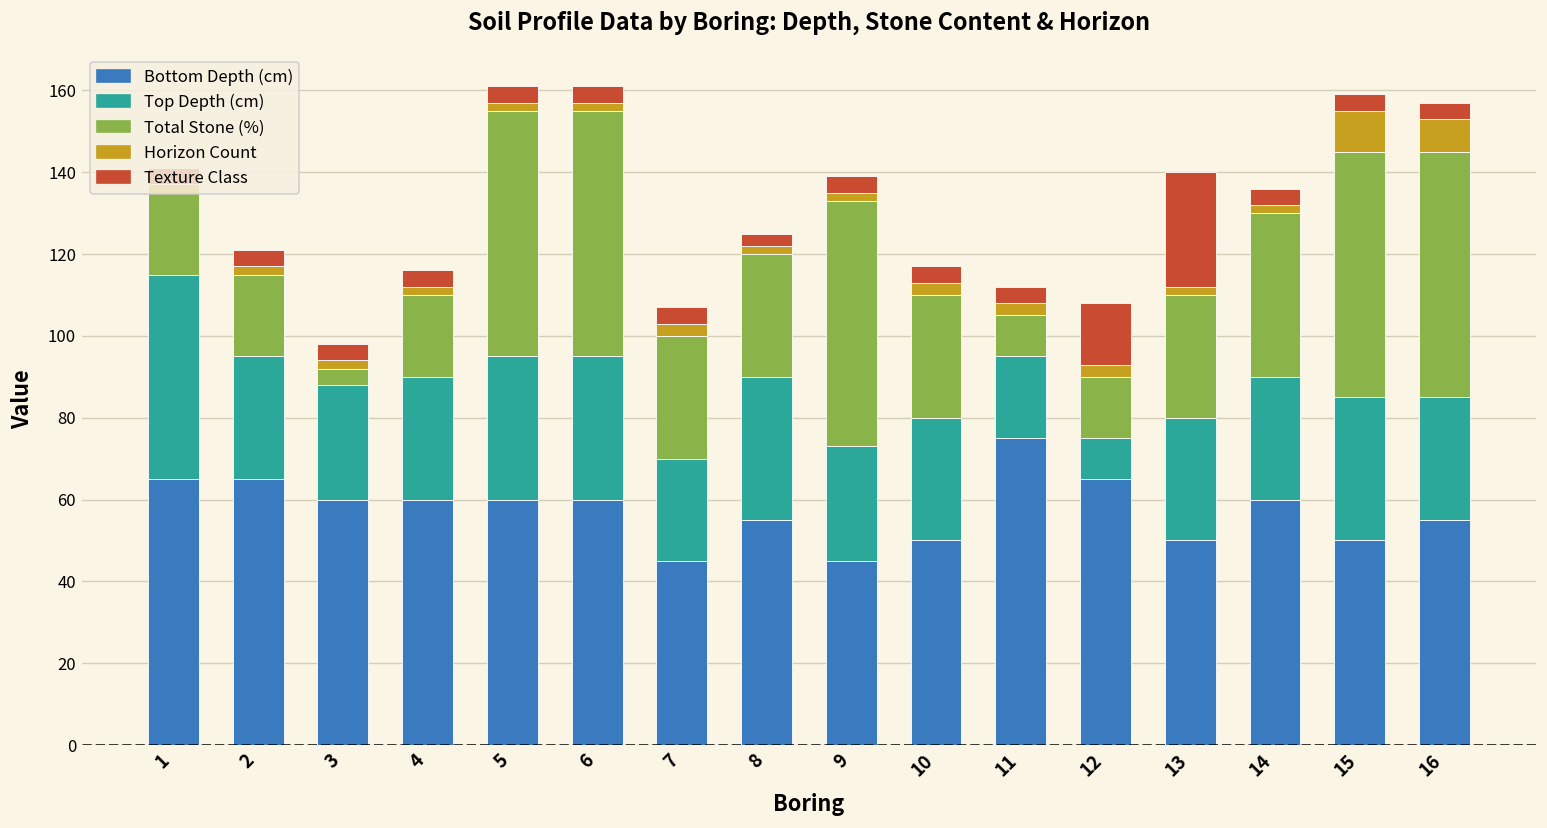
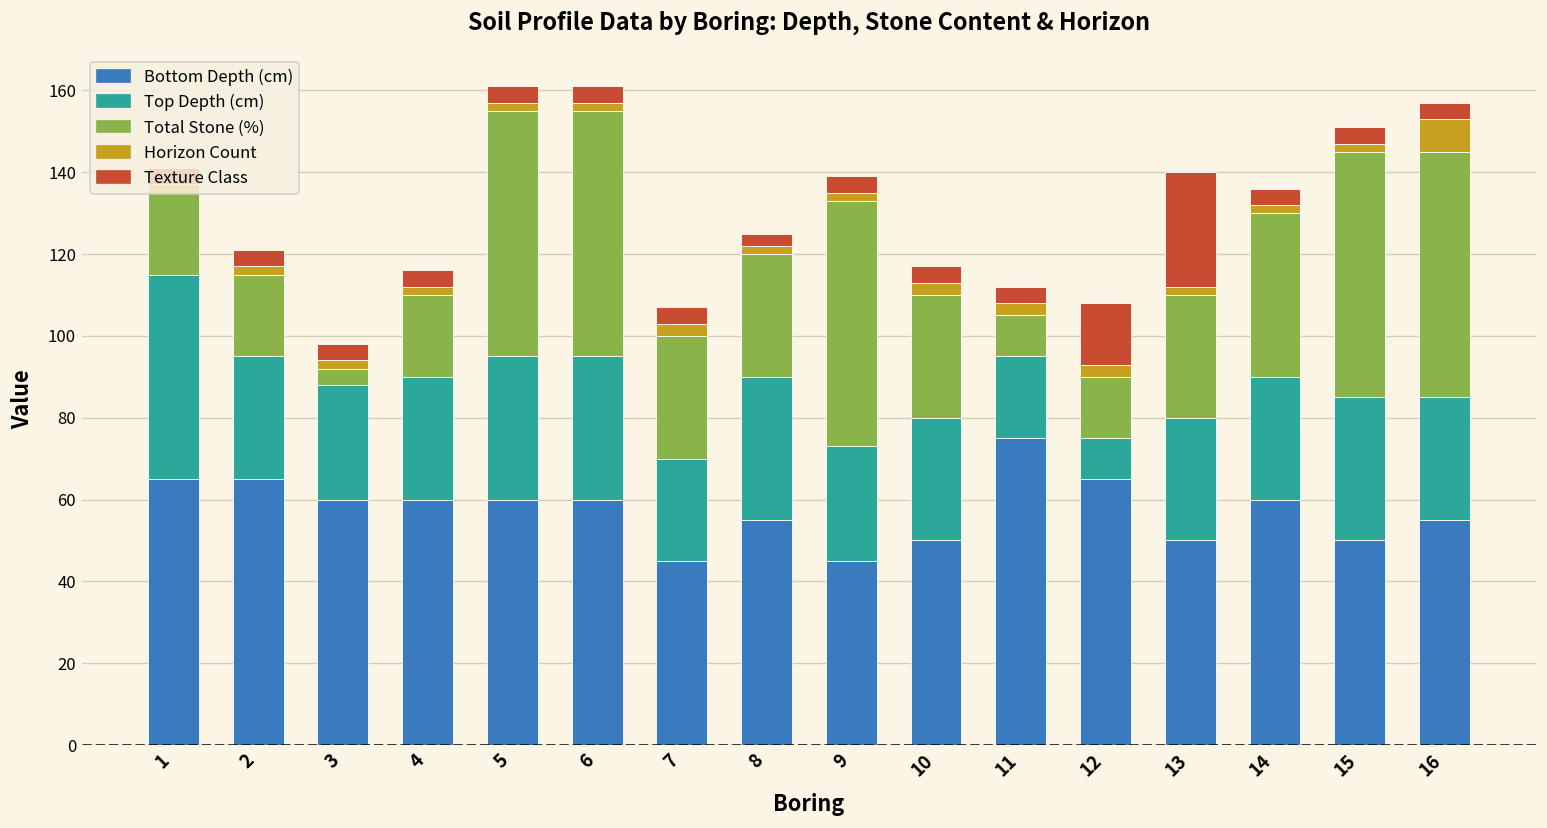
Horizon Count, 15: 10 -> 2
